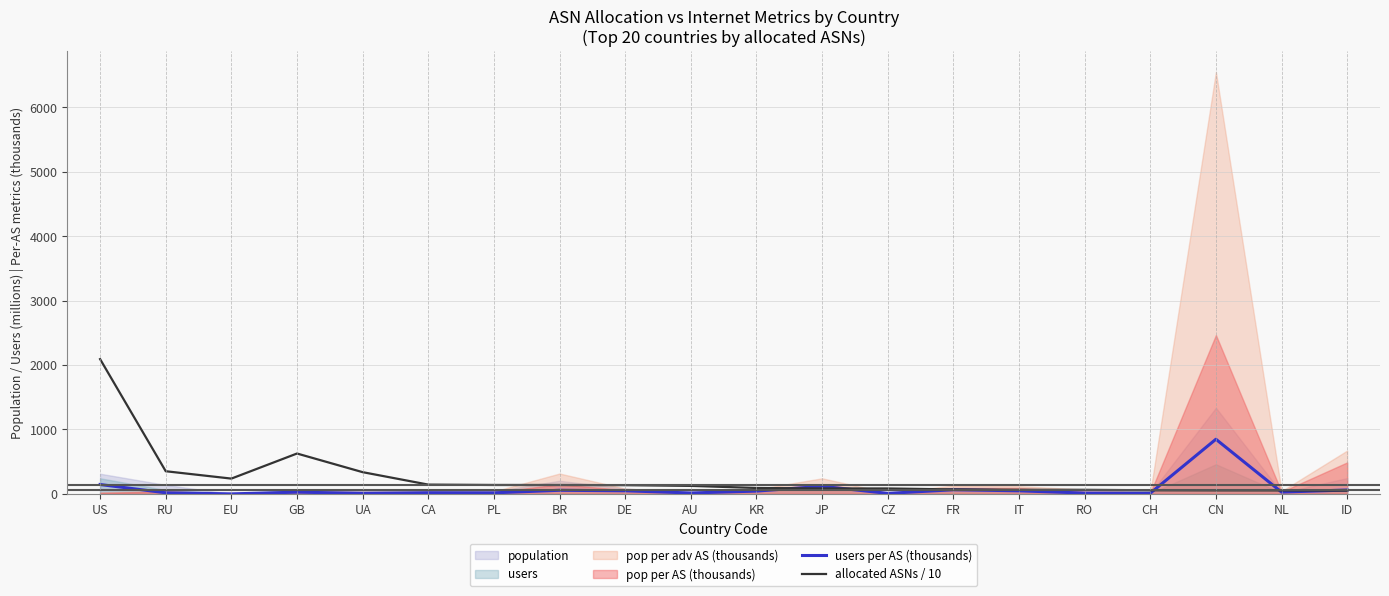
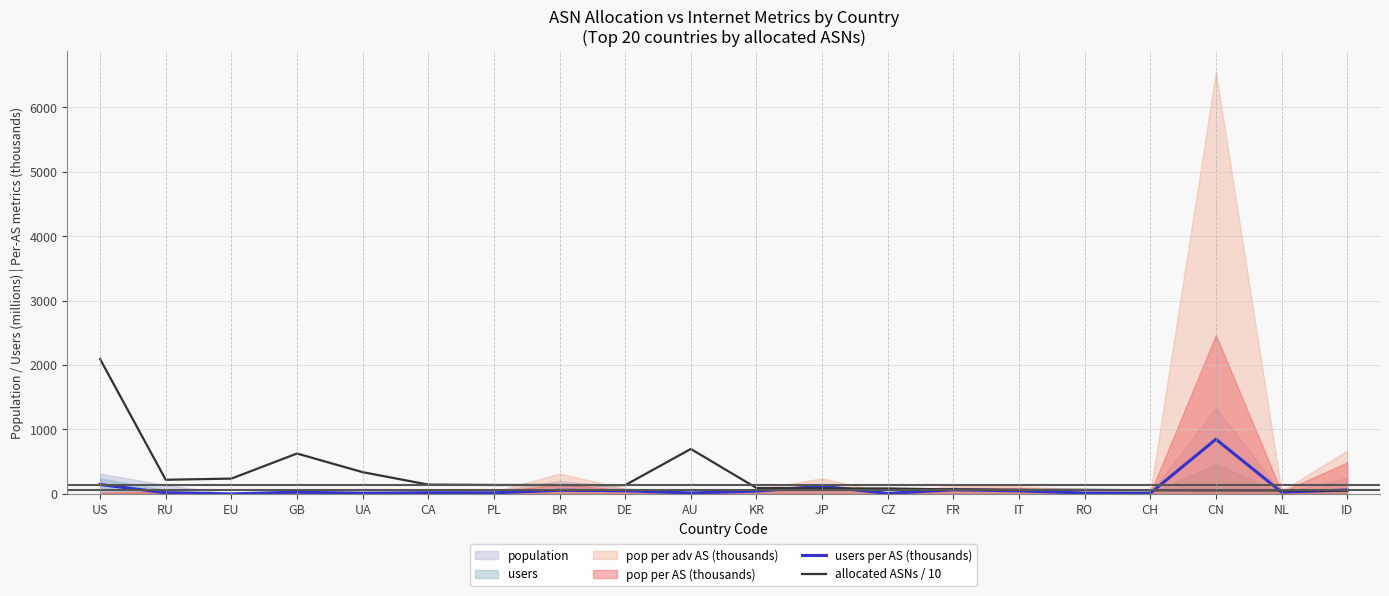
allocated ASNs / 10, RU: 400 -> 200
allocated ASNs / 10, AU: 100 -> 700
